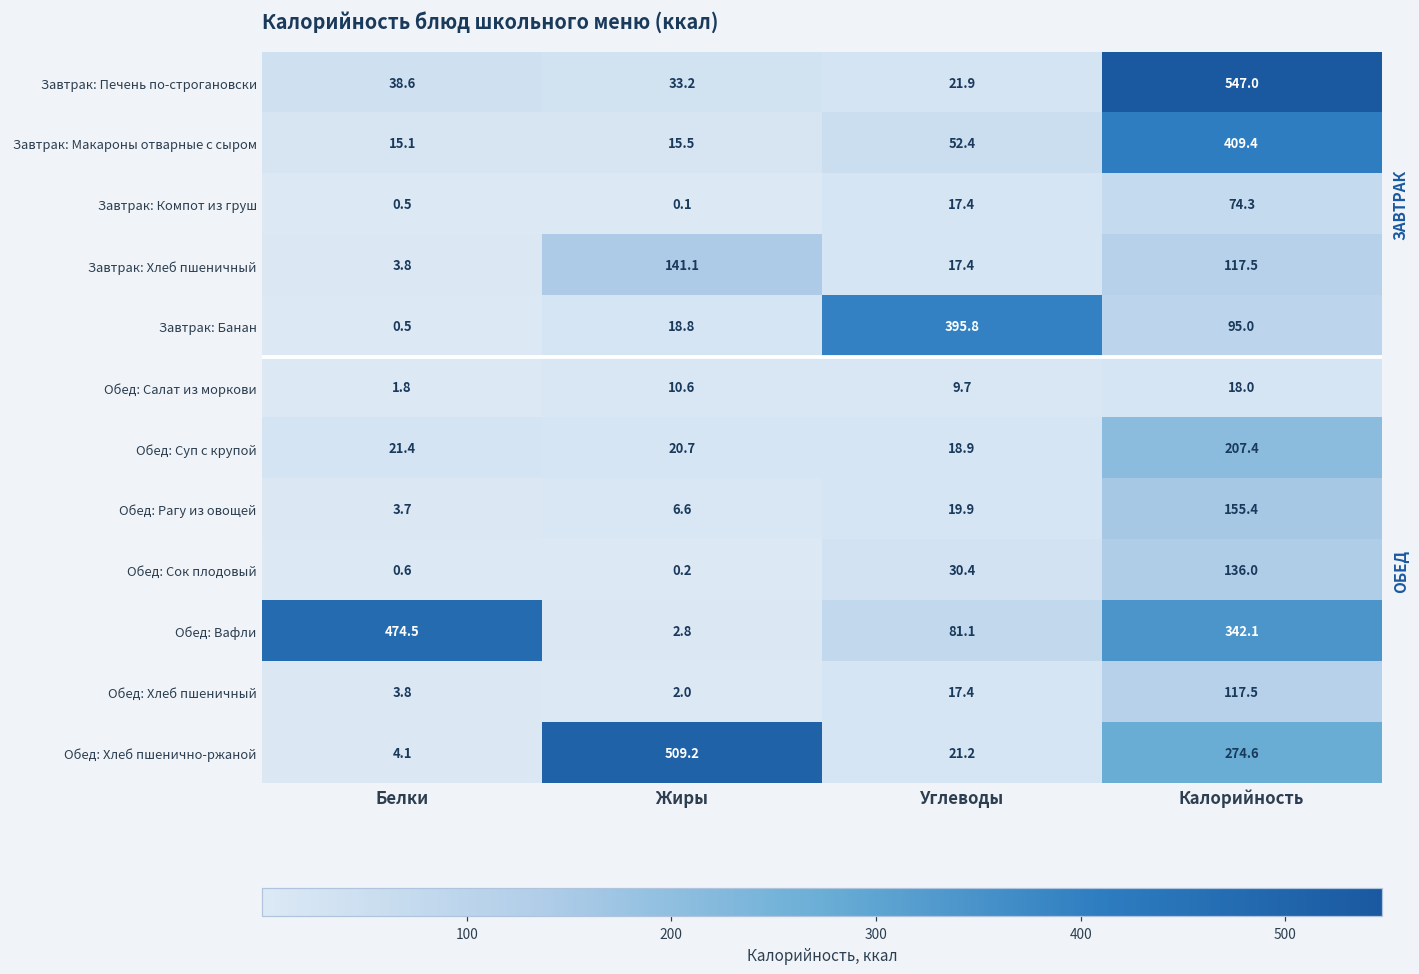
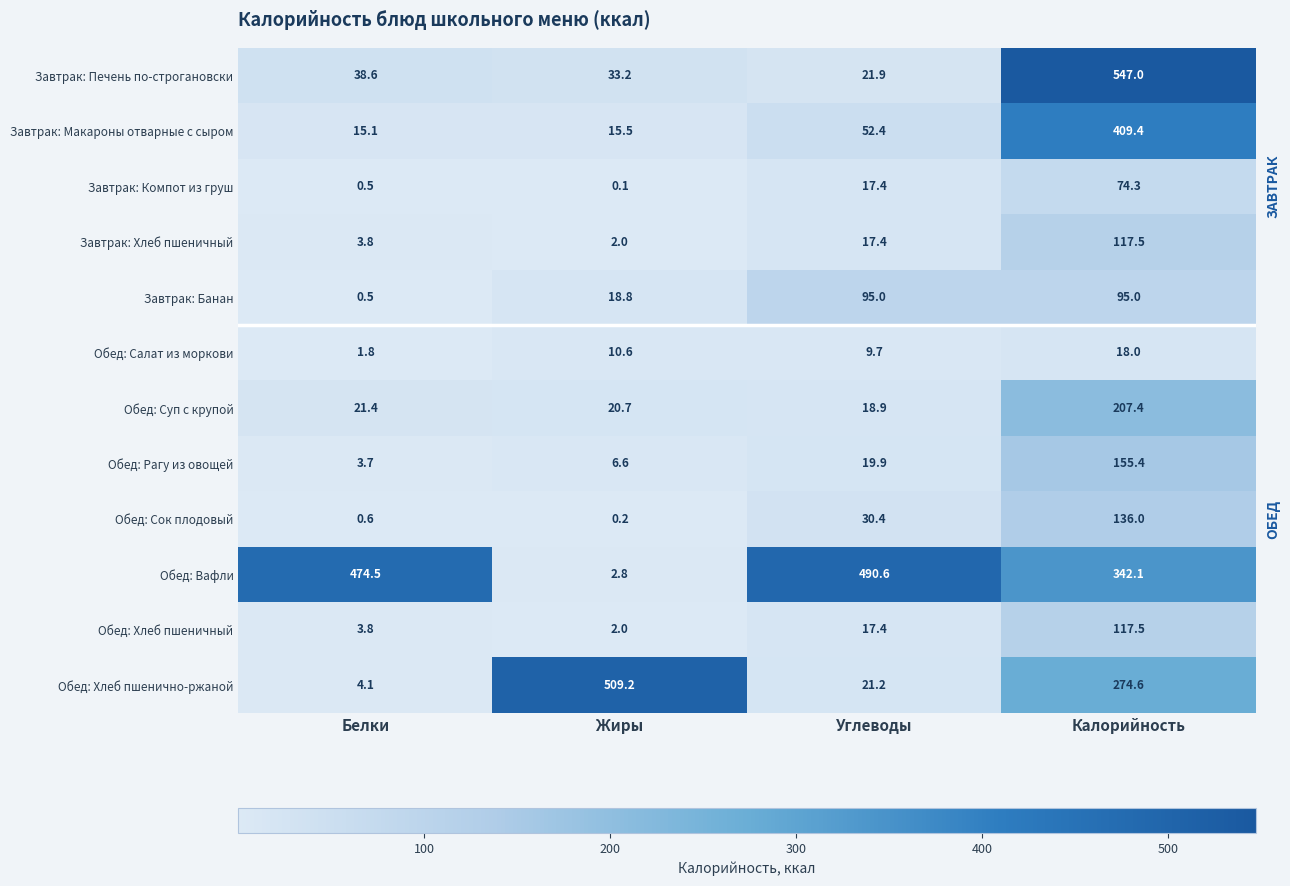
Завтрак: Хлеб пшеничный, Жиры: 141.1 -> 2.0
Завтрак: Банан, Углеводы: 395.8 -> 95.0
Обед: Вафли, Углеводы: 81.1 -> 490.6
